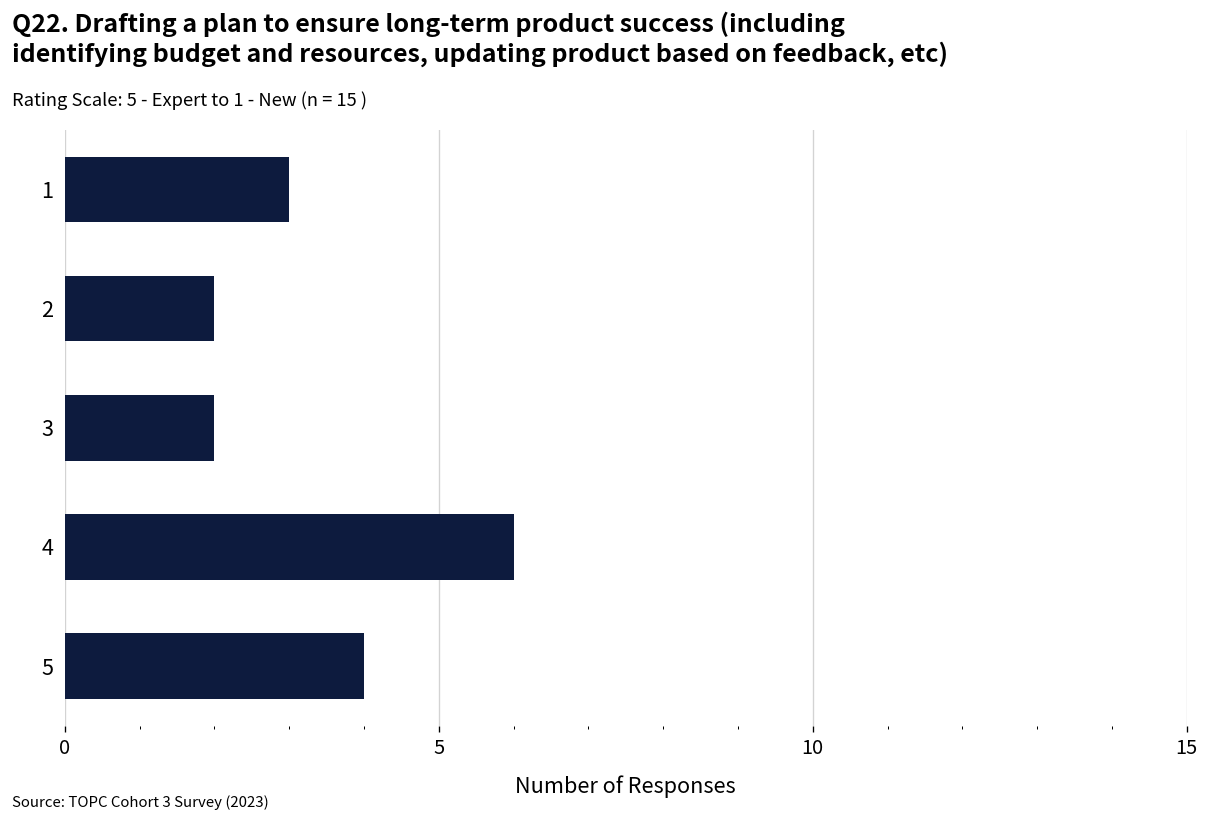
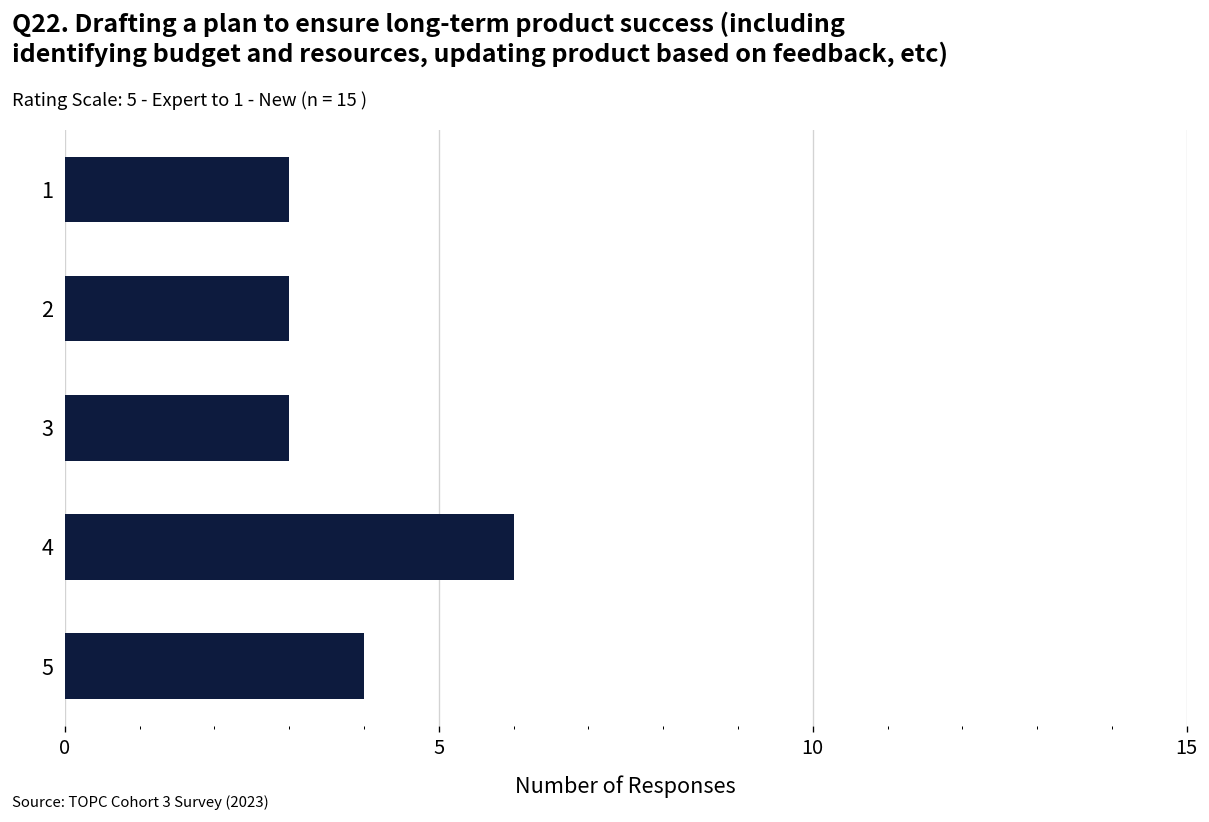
2: 2 -> 3
3: 2 -> 3
